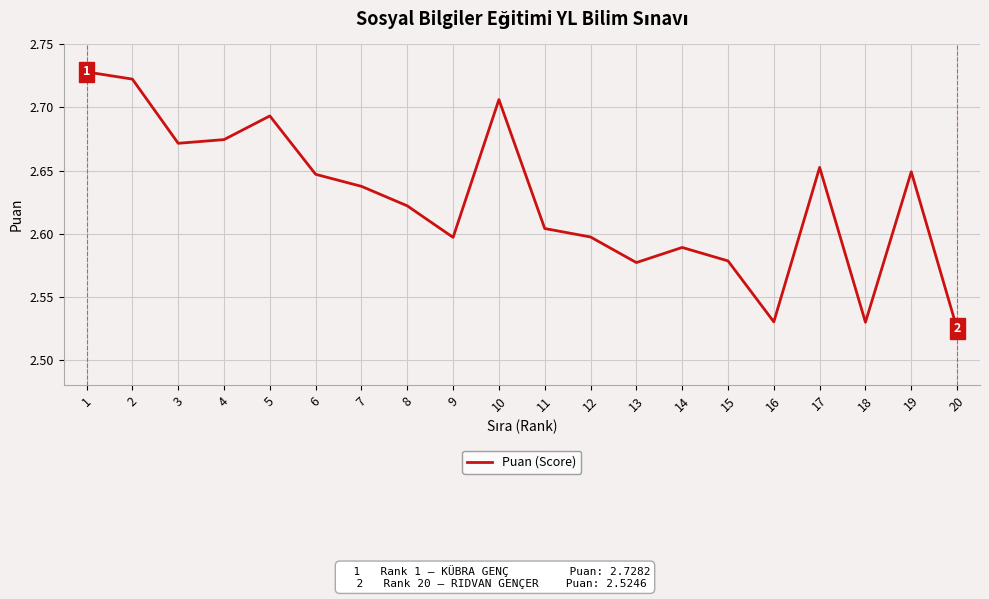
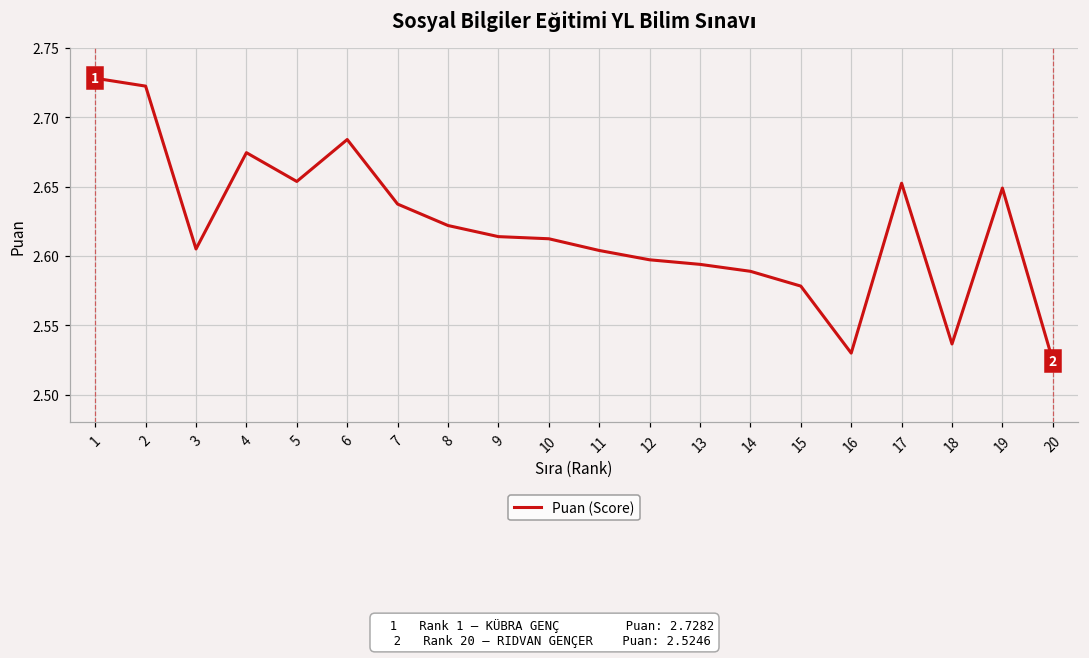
3: 2.672 -> 2.605
5: 2.693 -> 2.654
6: 2.647 -> 2.684
9: 2.597 -> 2.614
10: 2.706 -> 2.612
13: 2.577 -> 2.594
18: 2.530 -> 2.537
